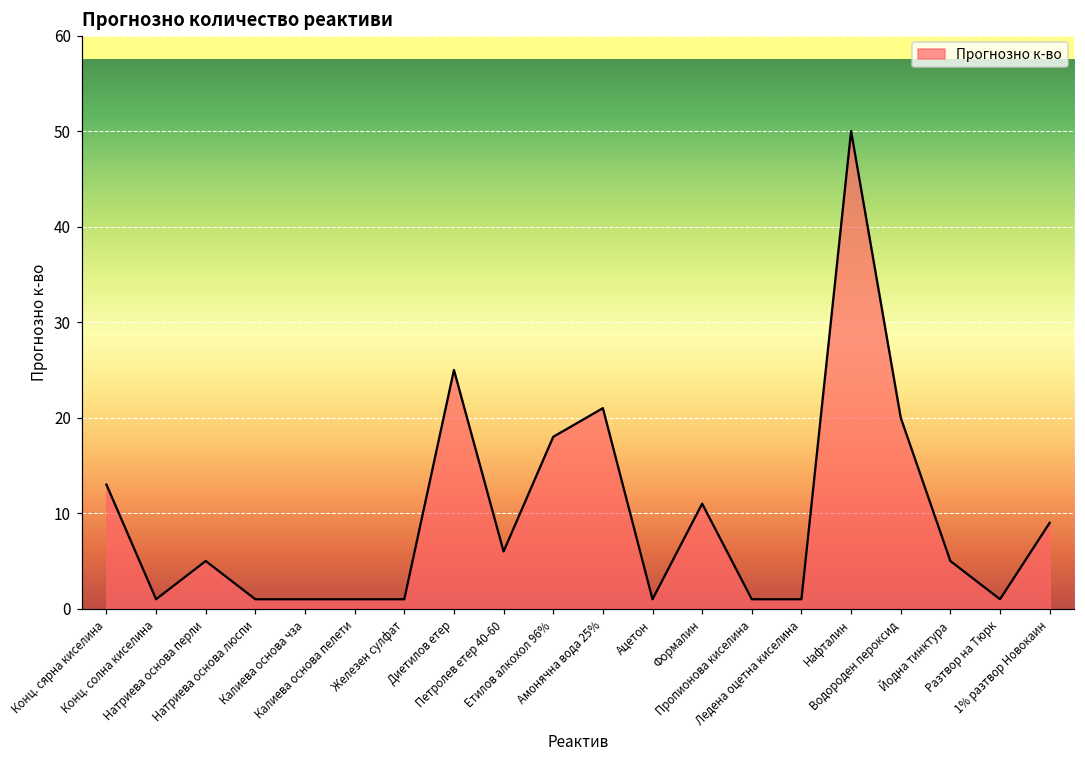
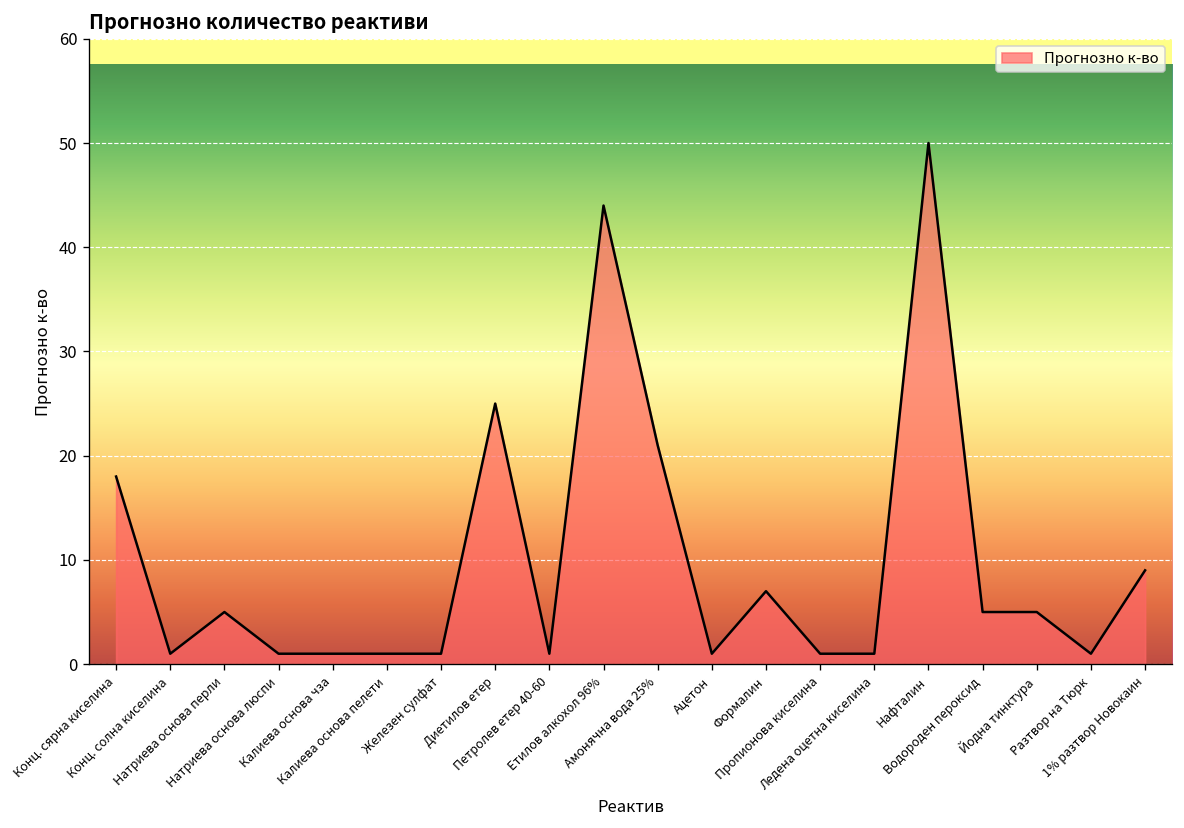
Конц. сярна киселина: 13 -> 18
Петролев етер 40-60: 6 -> 1
Етилов алкохол 96%: 18 -> 44
Формалин: 11 -> 7
Водороден пероксид: 20 -> 5
